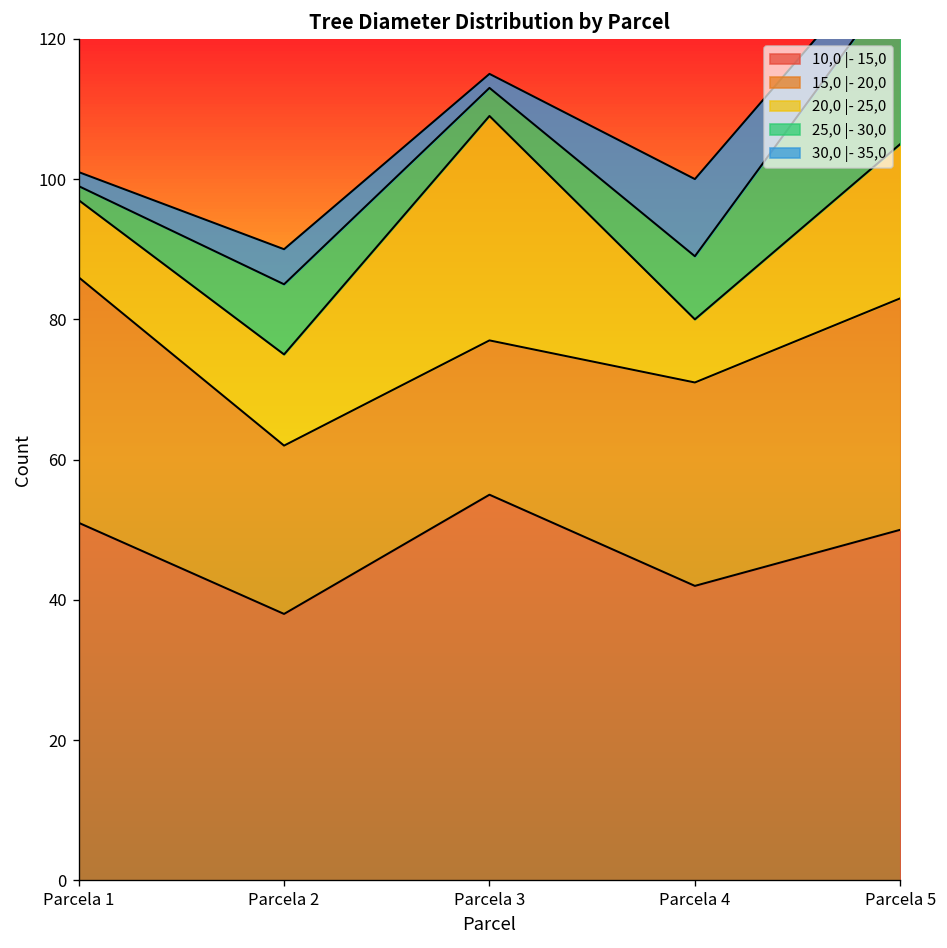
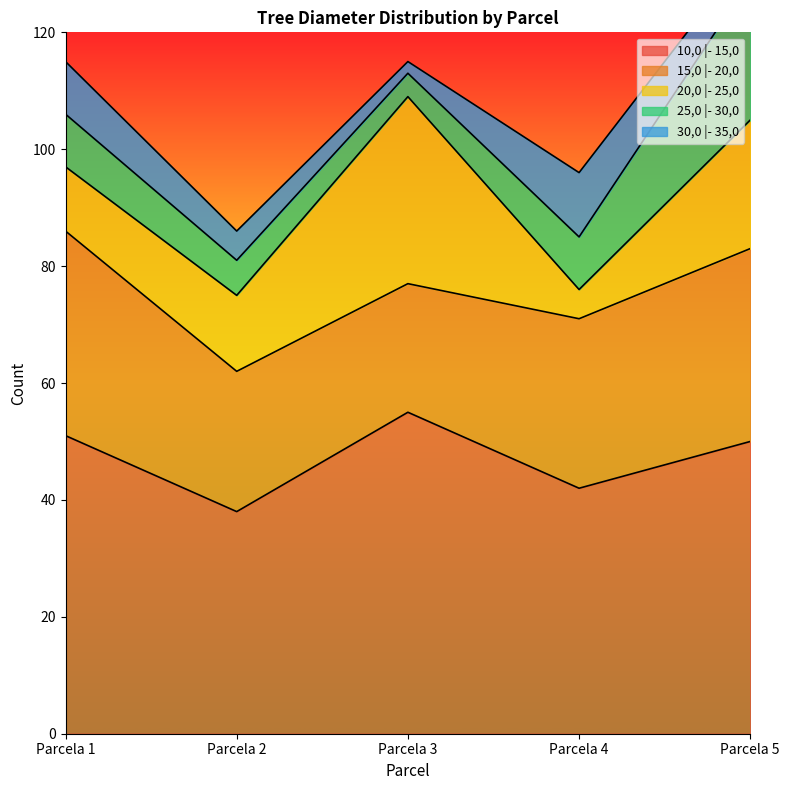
25,0 |- 30,0, Parcela 1: 2 -> 9
30,0 |- 35,0, Parcela 1: 2 -> 9
25,0 |- 30,0, Parcela 2: 10 -> 6
20,0 |- 25,0, Parcela 4: 9 -> 5
